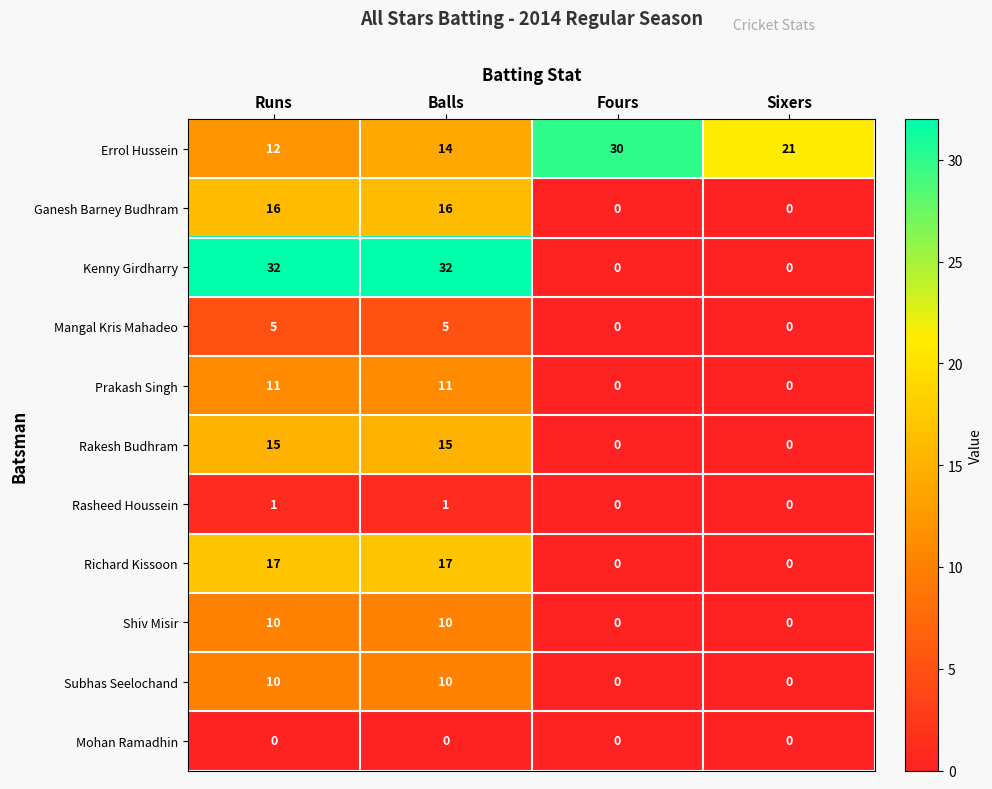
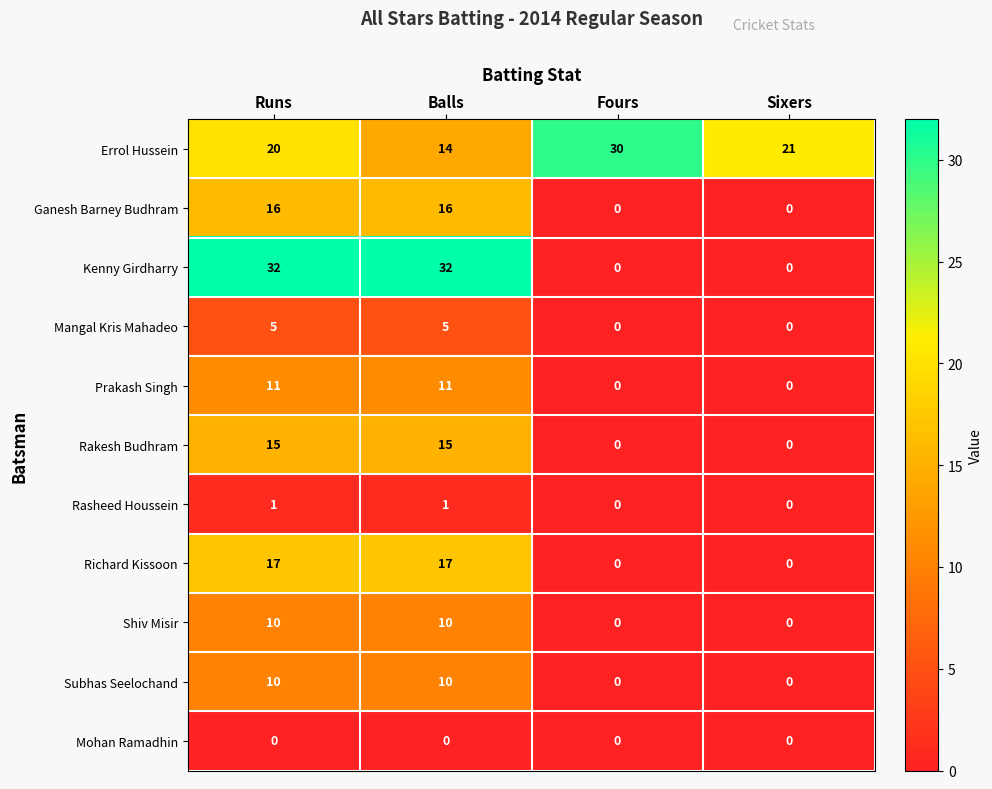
Errol Hussein, Runs: 12 -> 20
